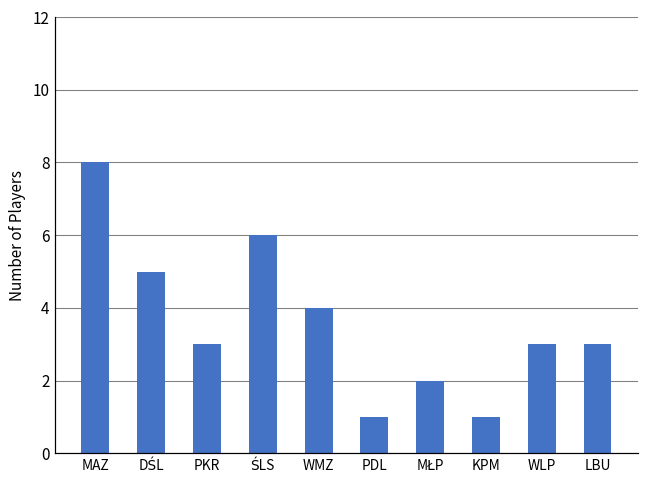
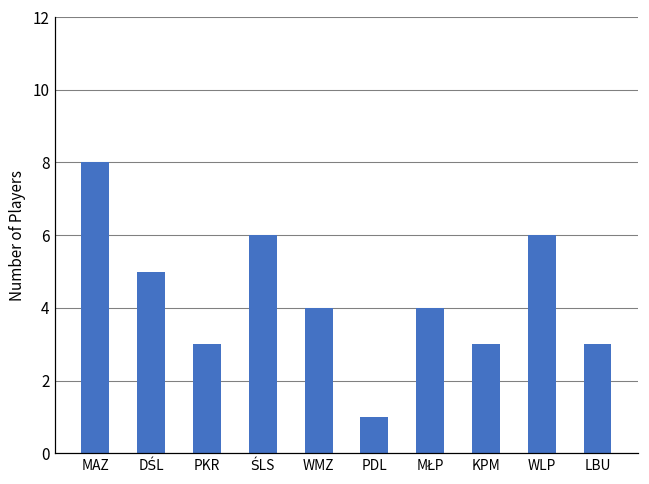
MŁP: 2 -> 4
KPM: 1 -> 3
WLP: 3 -> 6
